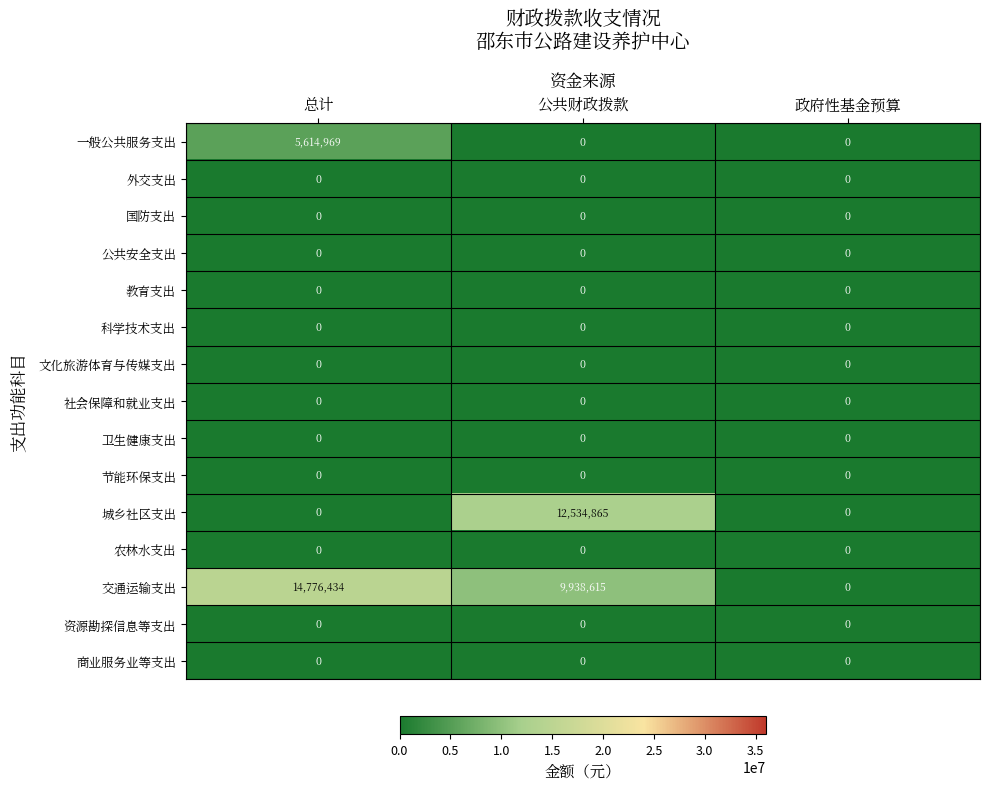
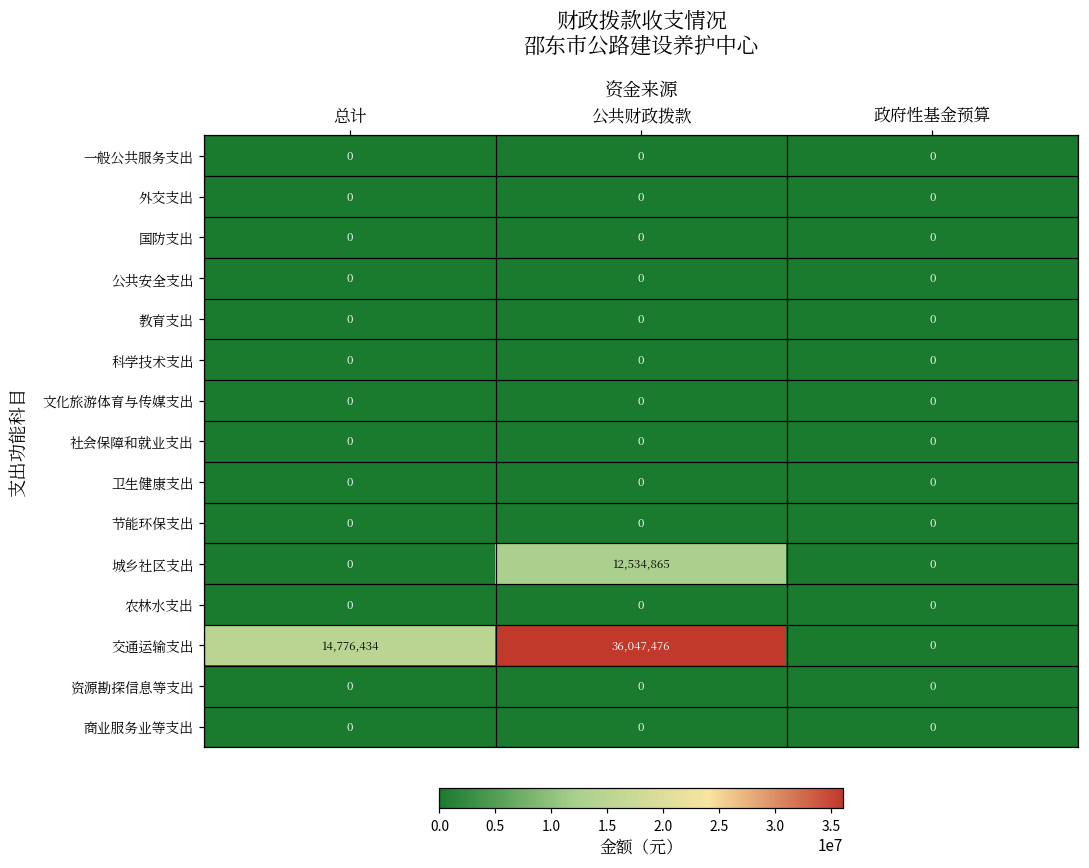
一般公共服务支出, 总计: 5,614,969 -> 0
交通运输支出, 公共财政拨款: 9,938,615 -> 36,047,476
